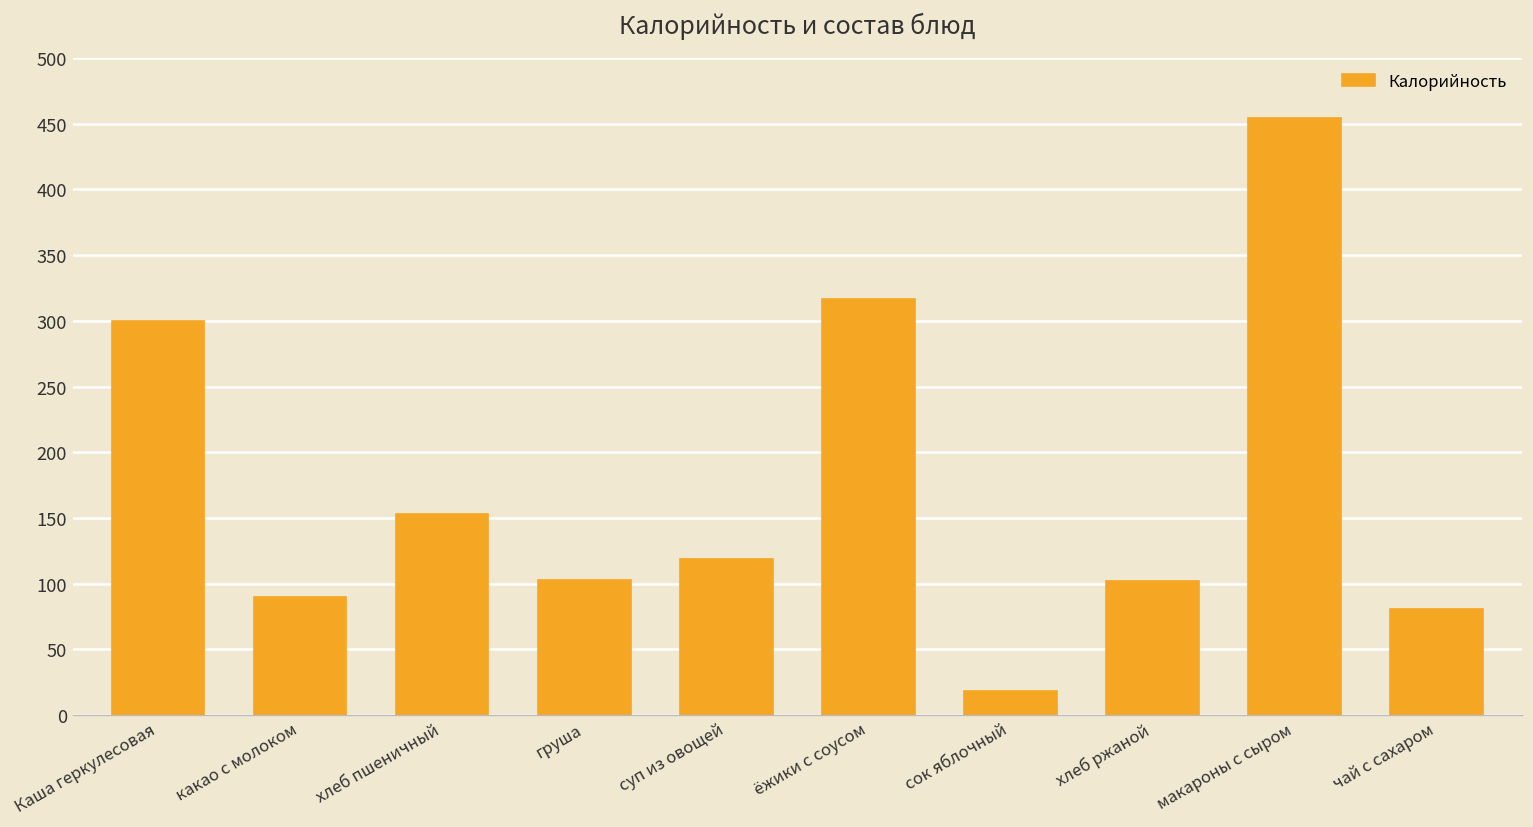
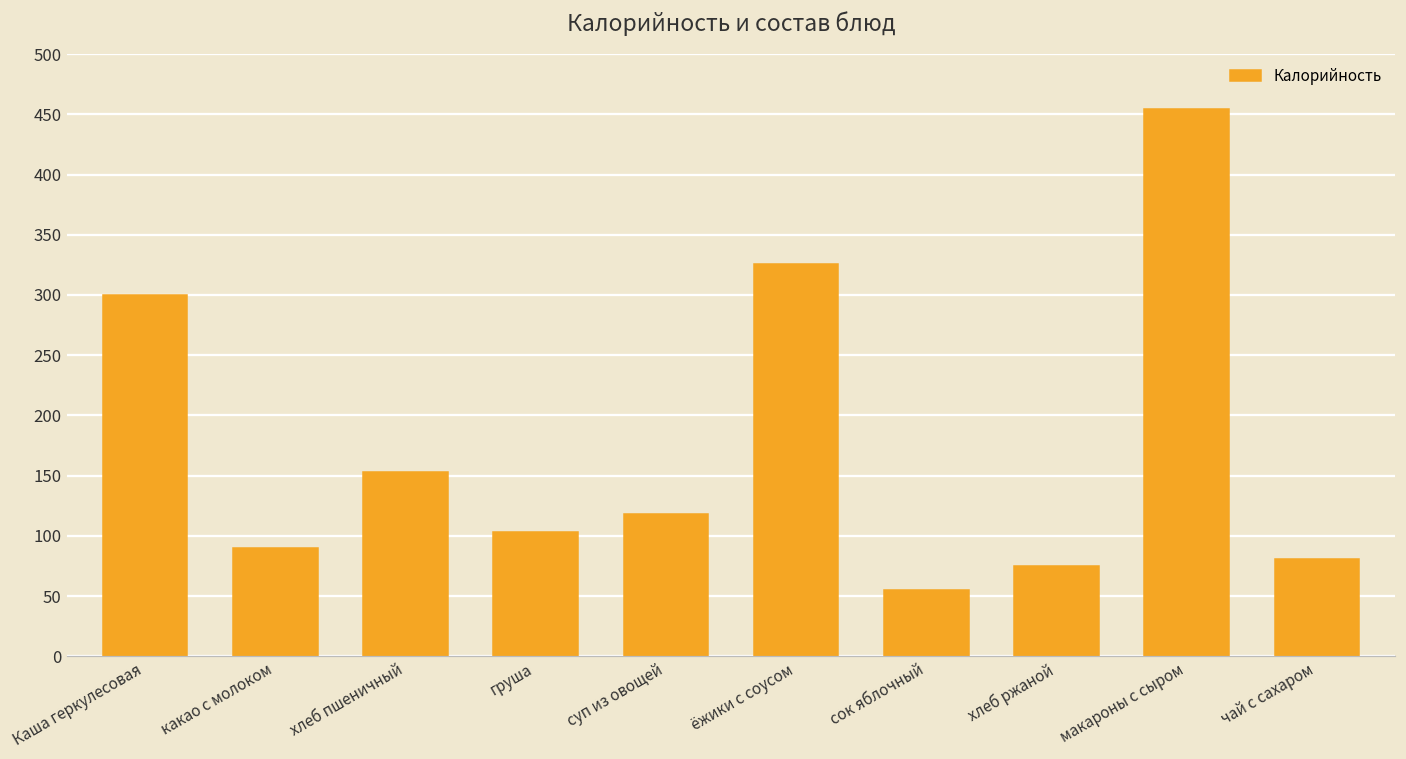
ёжики с соусом: 316 -> 326
сок яблочный: 18 -> 55
хлеб ржаной: 102 -> 75
